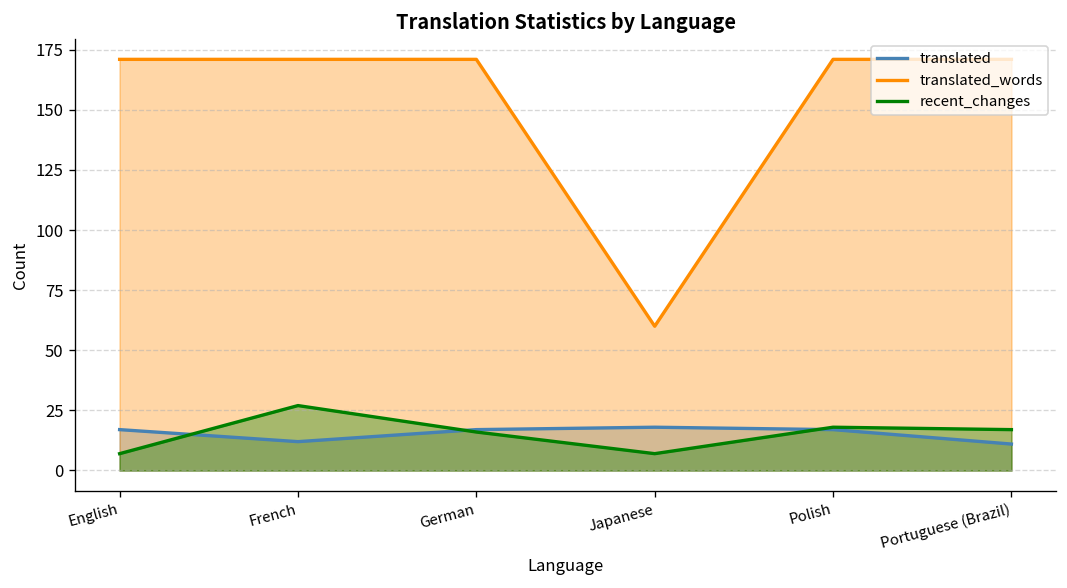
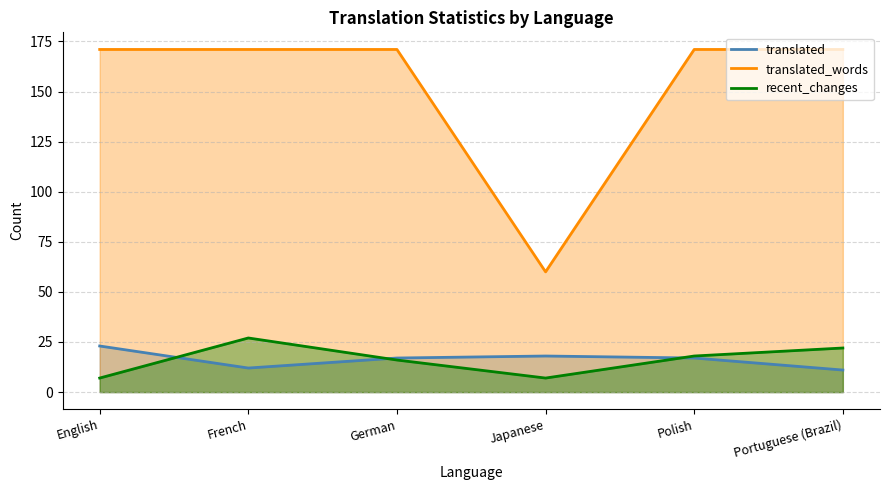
translated, English: 17 -> 23
recent_changes, Portuguese (Brazil): 17 -> 22
